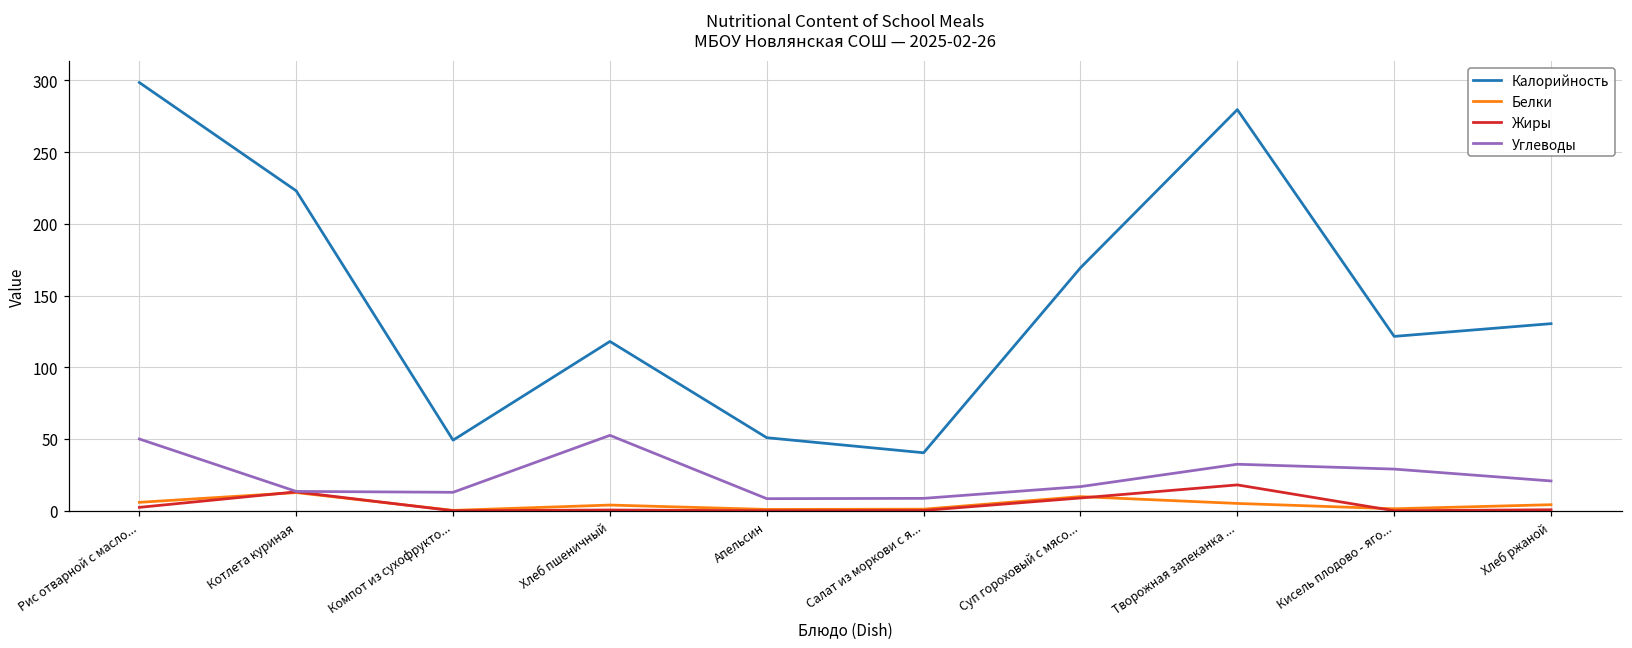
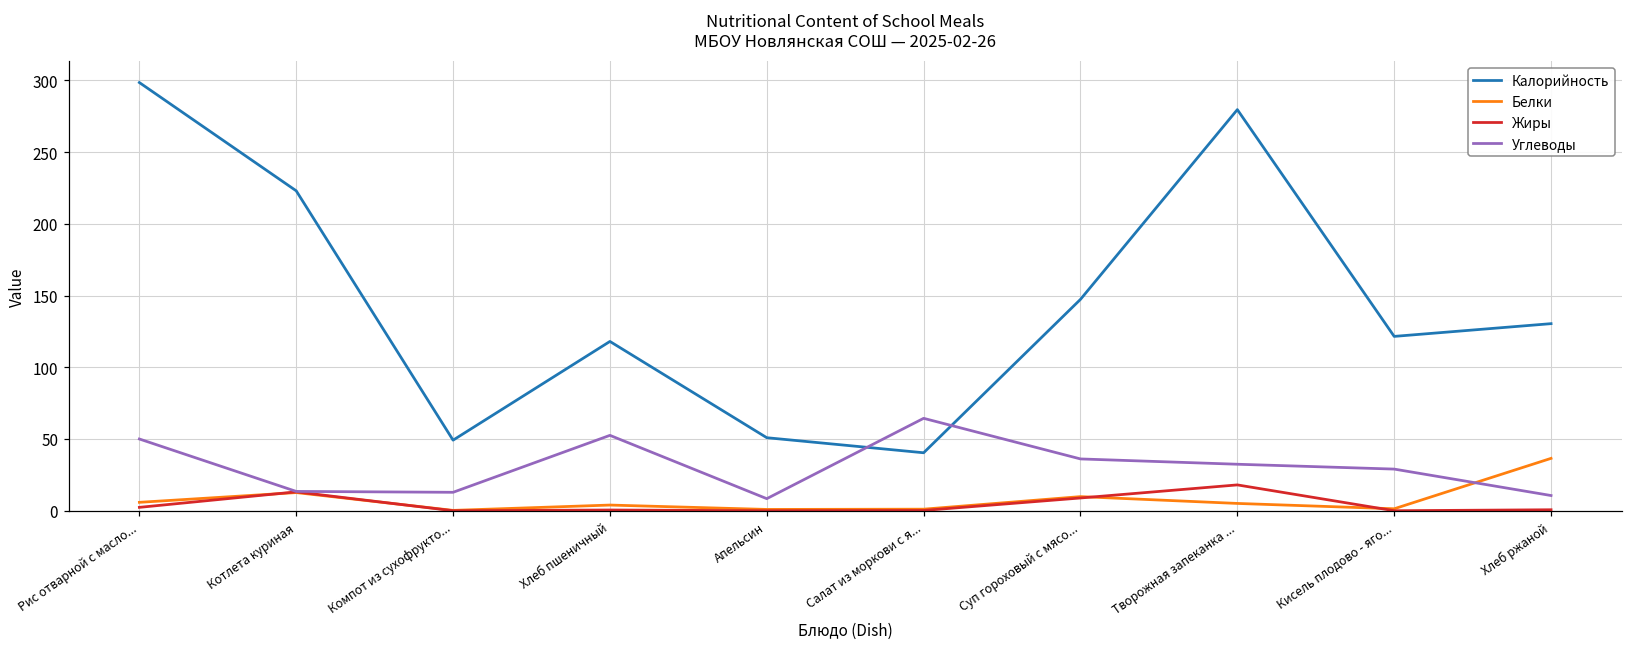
Углеводы, Салат из моркови с я...: 9 -> 64
Калорийность, Суп гороховый с мясо...: 169 -> 147
Углеводы, Суп гороховый с мясо...: 17 -> 36
Белки, Хлеб ржаной: 4 -> 37
Углеводы, Хлеб ржаной: 21 -> 11
